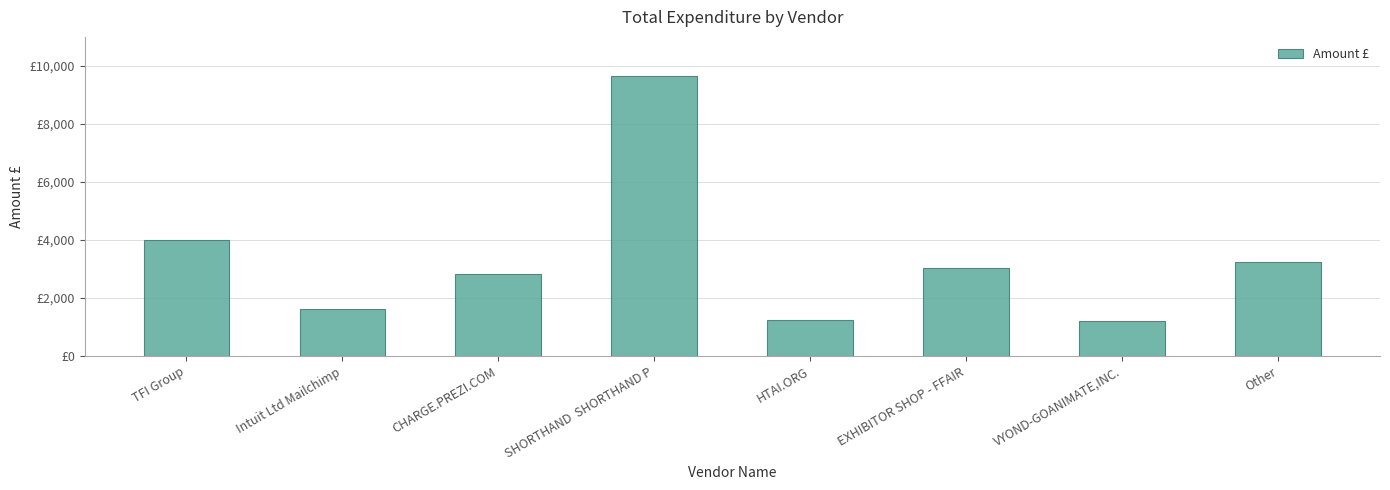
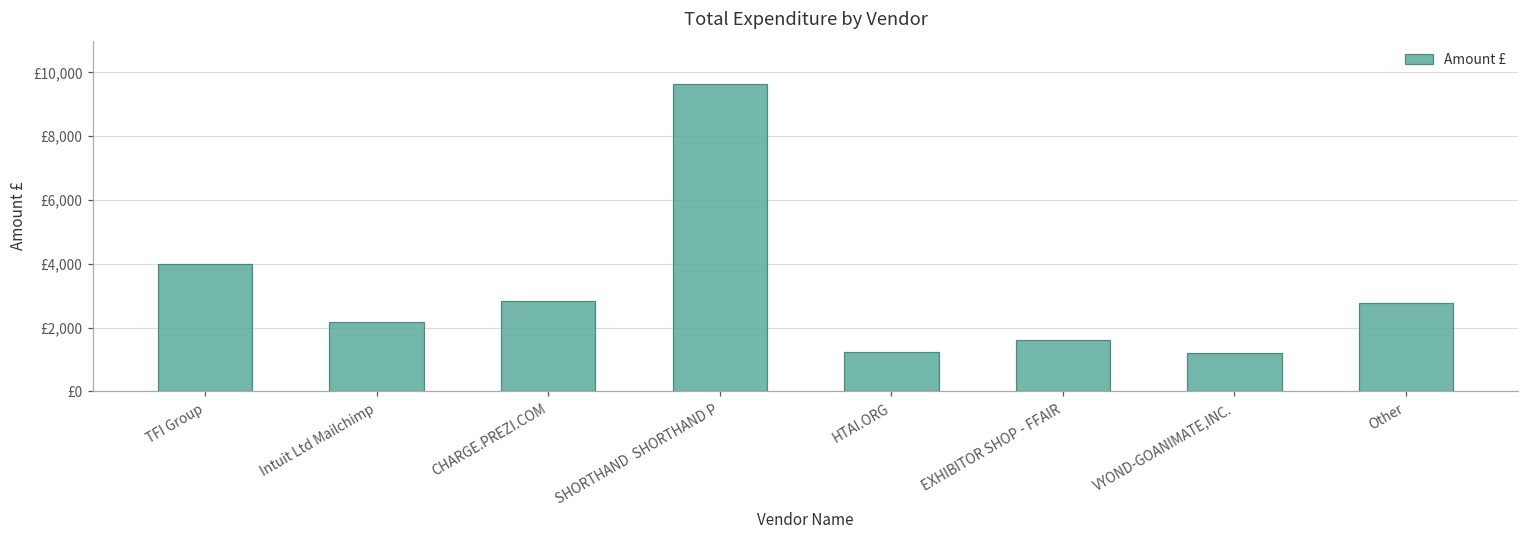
Intuit Ltd Mailchimp: £1,600 -> £2,200
EXHIBITOR SHOP - FFAIR: £3,000 -> £1,600
Other: £3,300 -> £2,800
